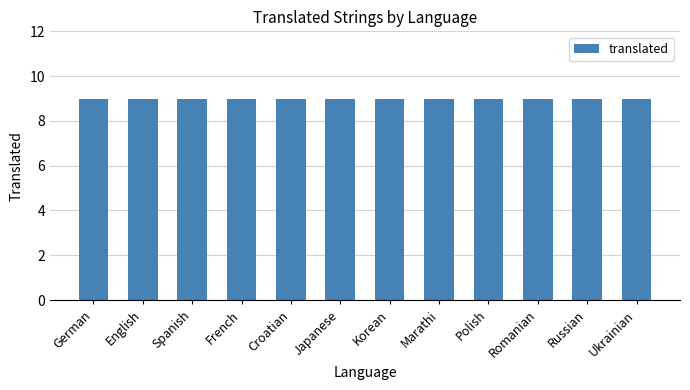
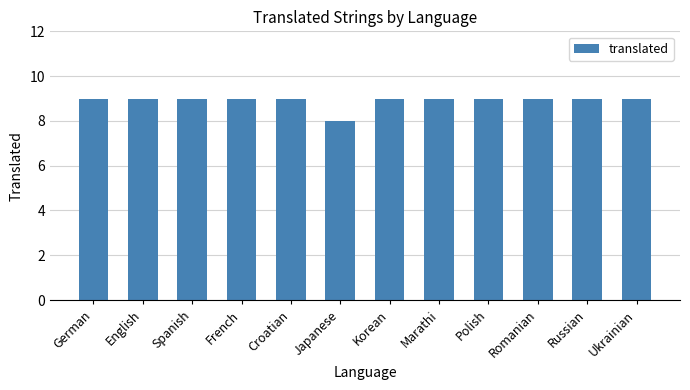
Japanese: 9 -> 8
